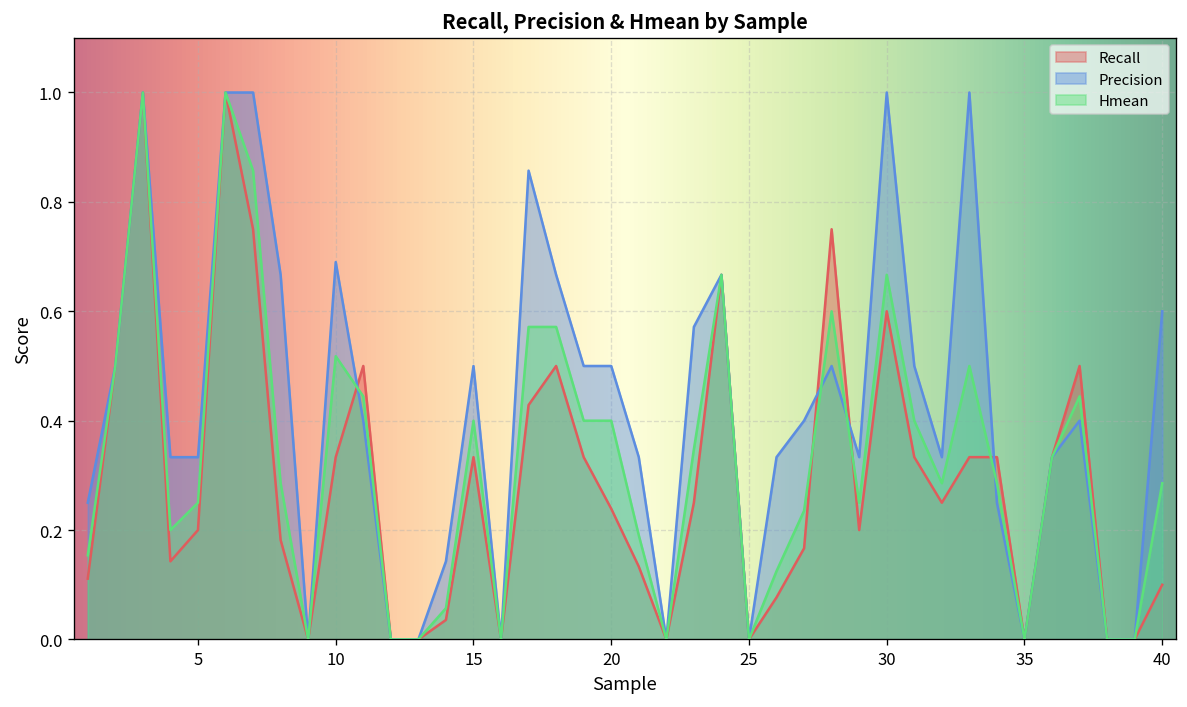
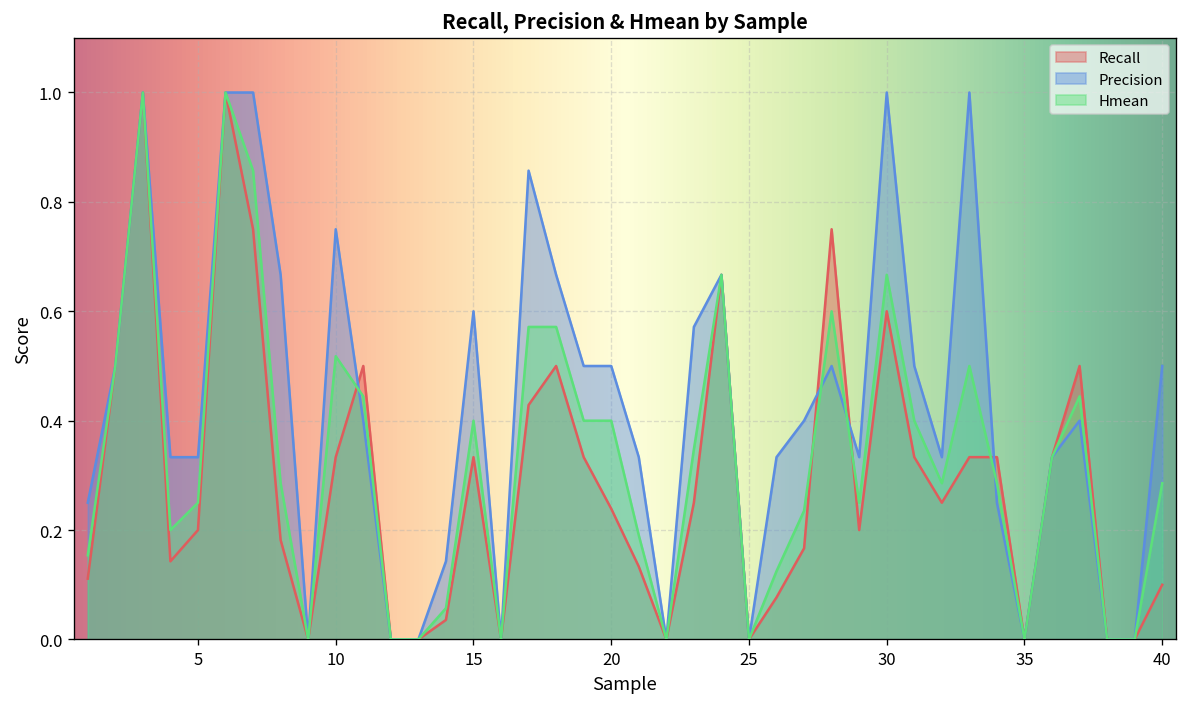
Precision, 10: 0.69 -> 0.75
Precision, 15: 0.5 -> 0.6
Precision, 40: 0.6 -> 0.5
